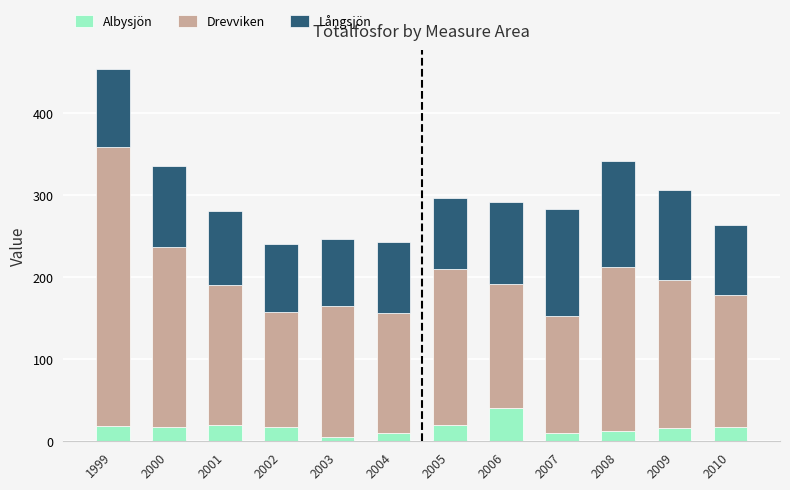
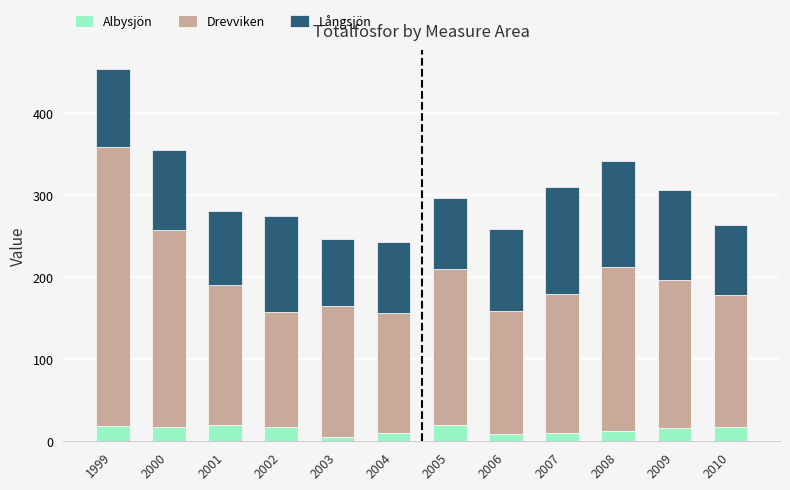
Drevviken, 2000: 220 -> 240
Långsjön, 2002: 80 -> 120
Albysjön, 2006: 40 -> 10
Drevviken, 2007: 140 -> 170
